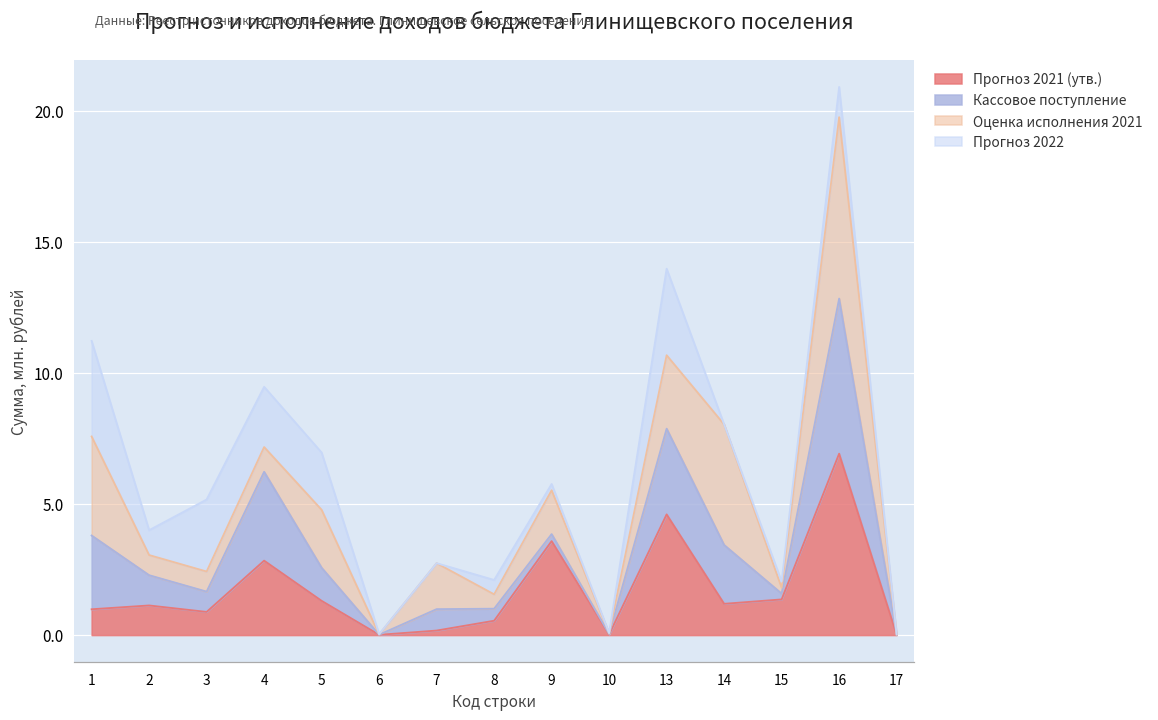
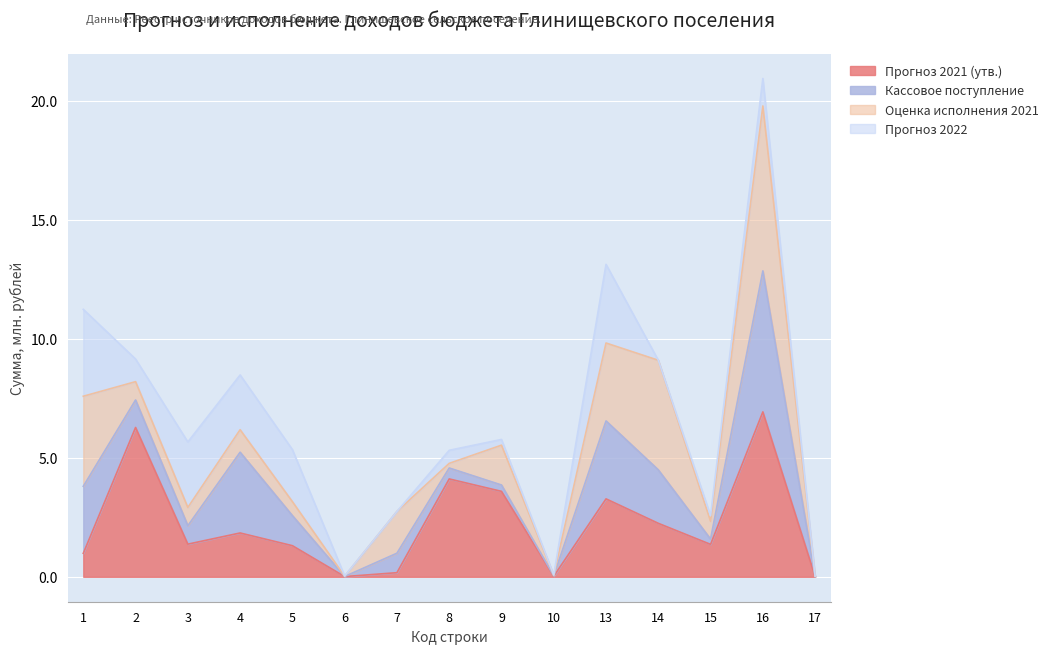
Прогноз 2021 (утв.), 2: 1.1 -> 6.3
Прогноз 2021 (утв.), 3: 0.9 -> 1.4
Прогноз 2021 (утв.), 4: 2.8 -> 1.8
Оценка исполнения 2021, 5: 2.2 -> 0.6
Прогноз 2021 (утв.), 8: 0.5 -> 4.1
Оценка исполнения 2021, 8: 0.5 -> 0.2
Прогноз 2021 (утв.), 13: 4.6 -> 3.3
Оценка исполнения 2021, 13: 2.8 -> 3.3
Прогноз 2021 (утв.), 14: 1.2 -> 2.2
Оценка исполнения 2021, 15: 0.2 -> 0.7
